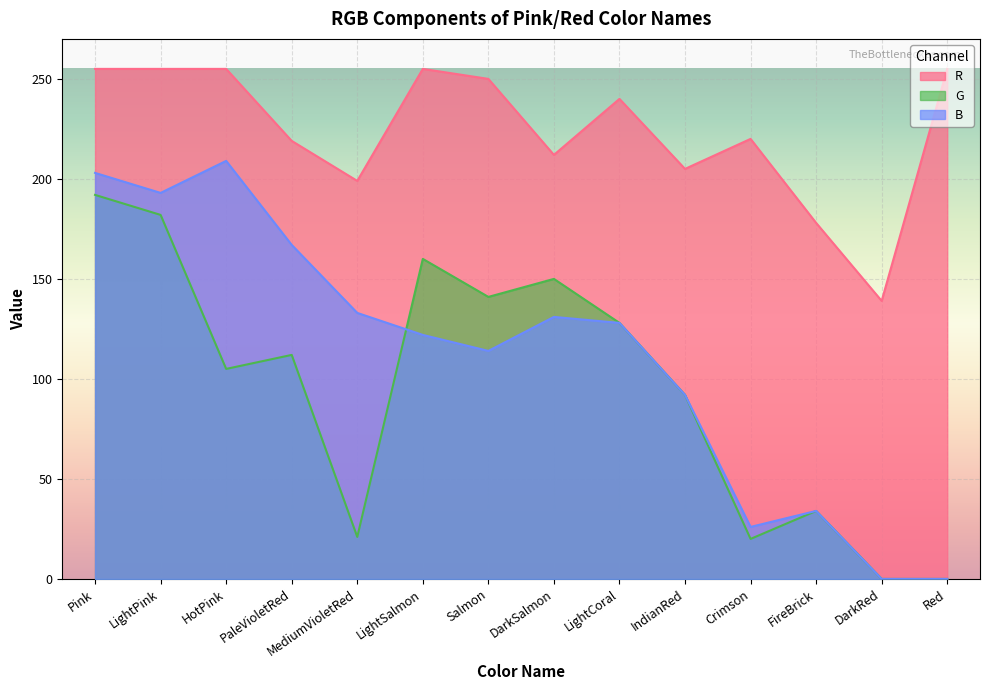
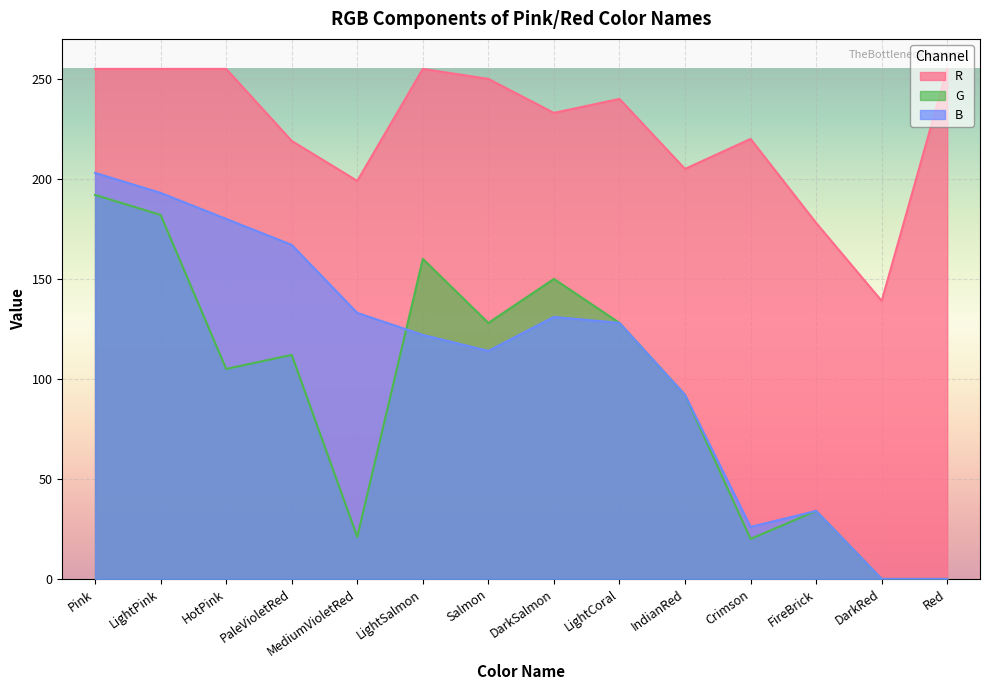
B, HotPink: 209 -> 180
G, Salmon: 141 -> 128
R, DarkSalmon: 212 -> 233
